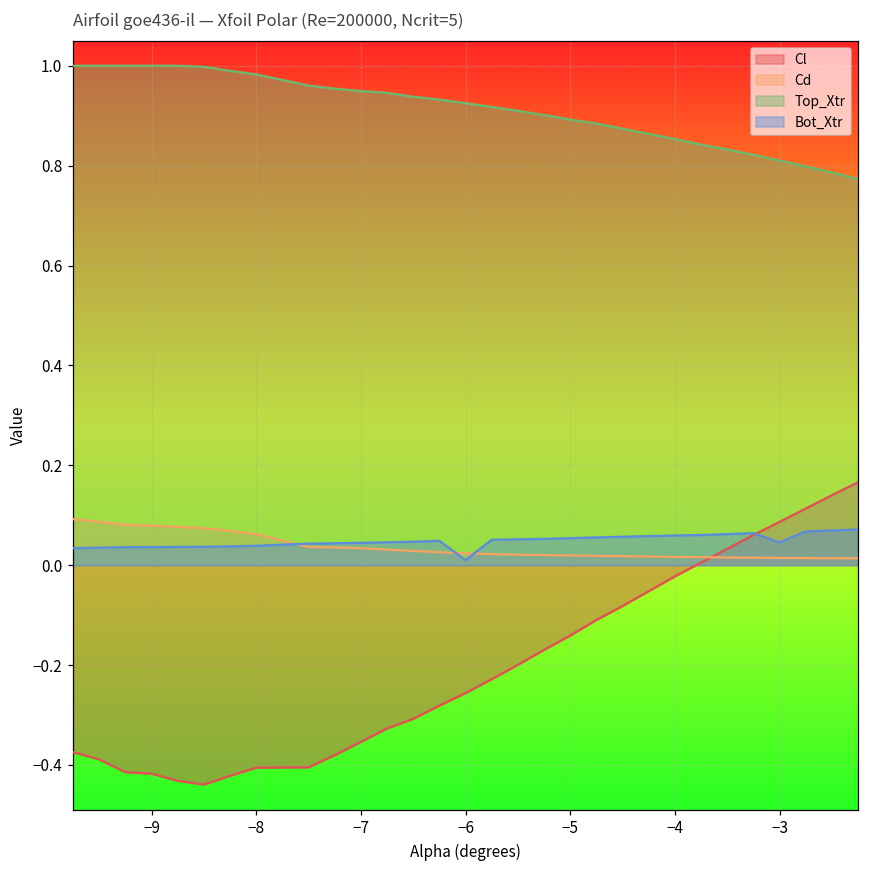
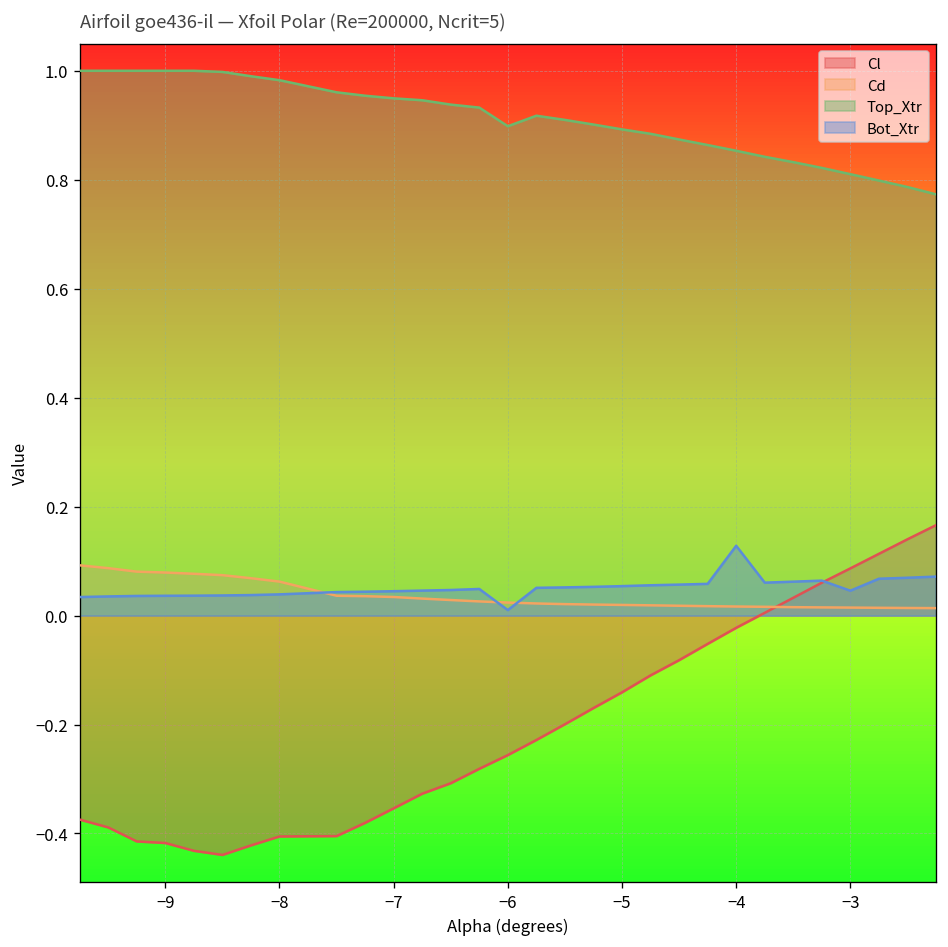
Top_Xtr, −6: 0.93 -> 0.90
Bot_Xtr, −4: 0.06 -> 0.13
